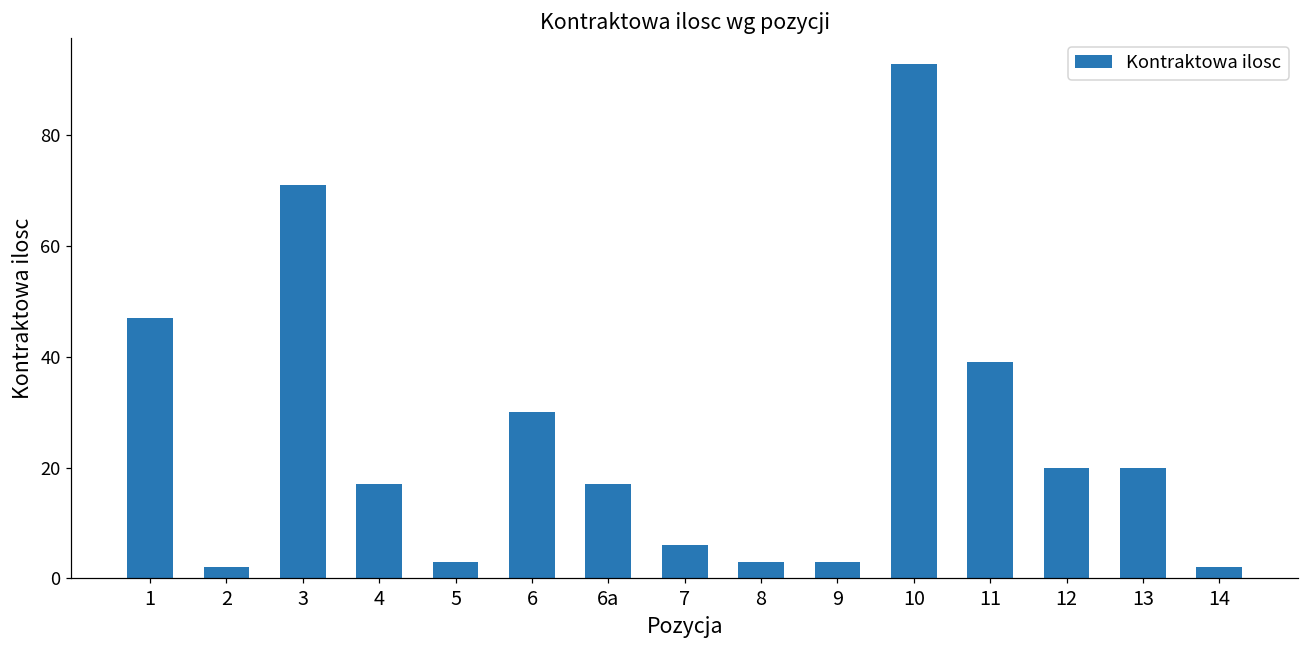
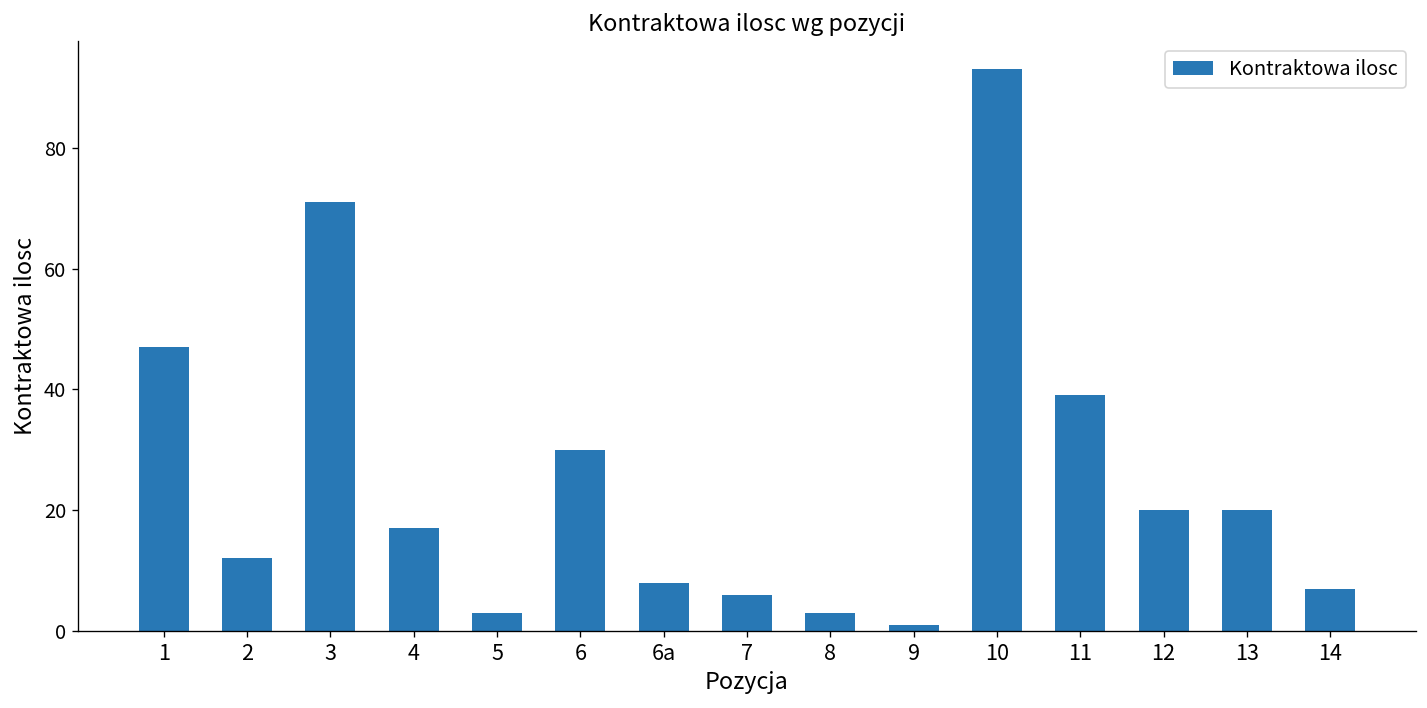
2: 2 -> 12
6a: 17 -> 8
9: 3 -> 1
14: 2 -> 7
